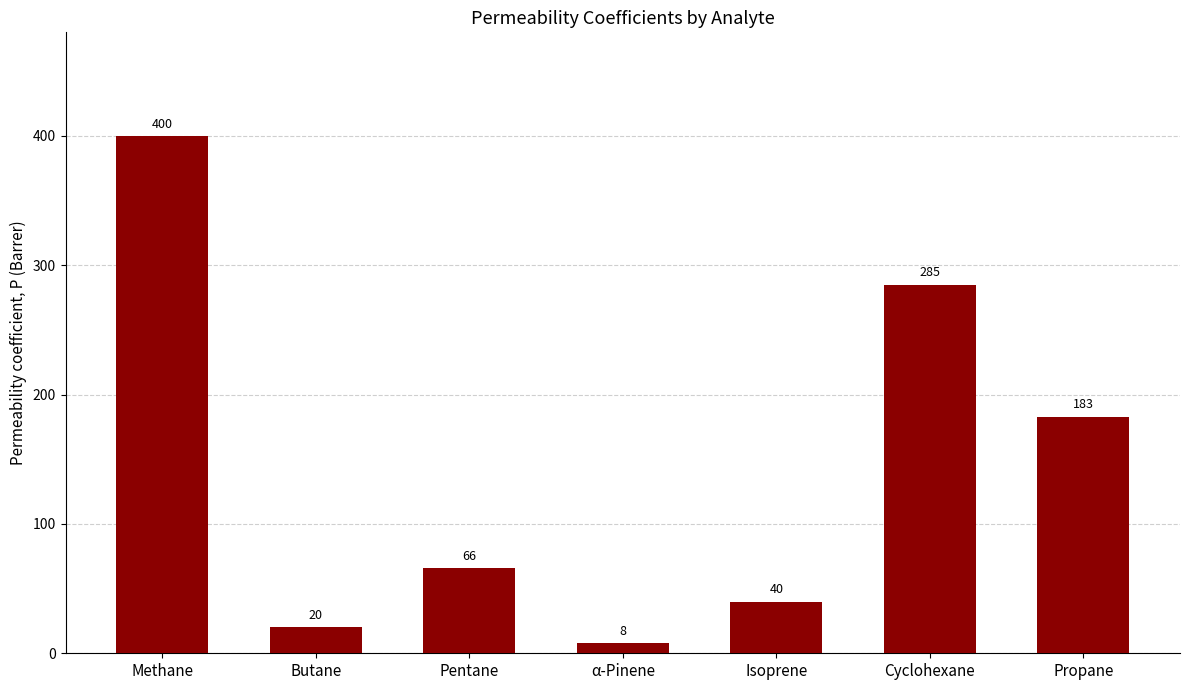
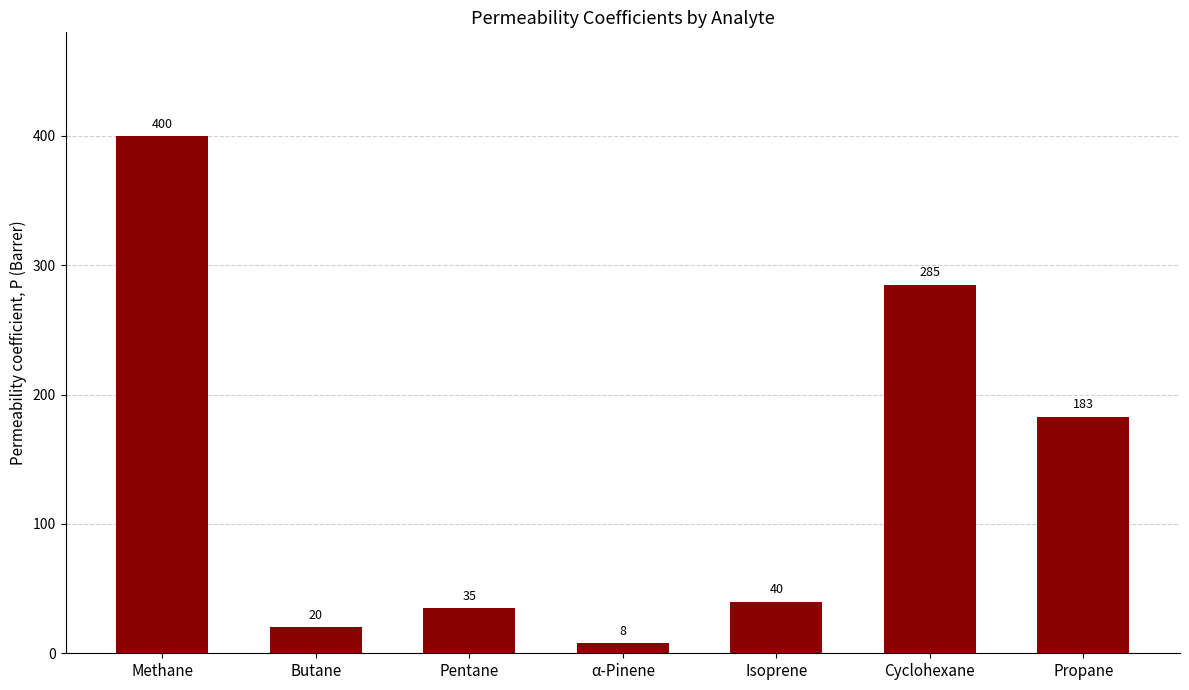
Pentane: 66 -> 35
